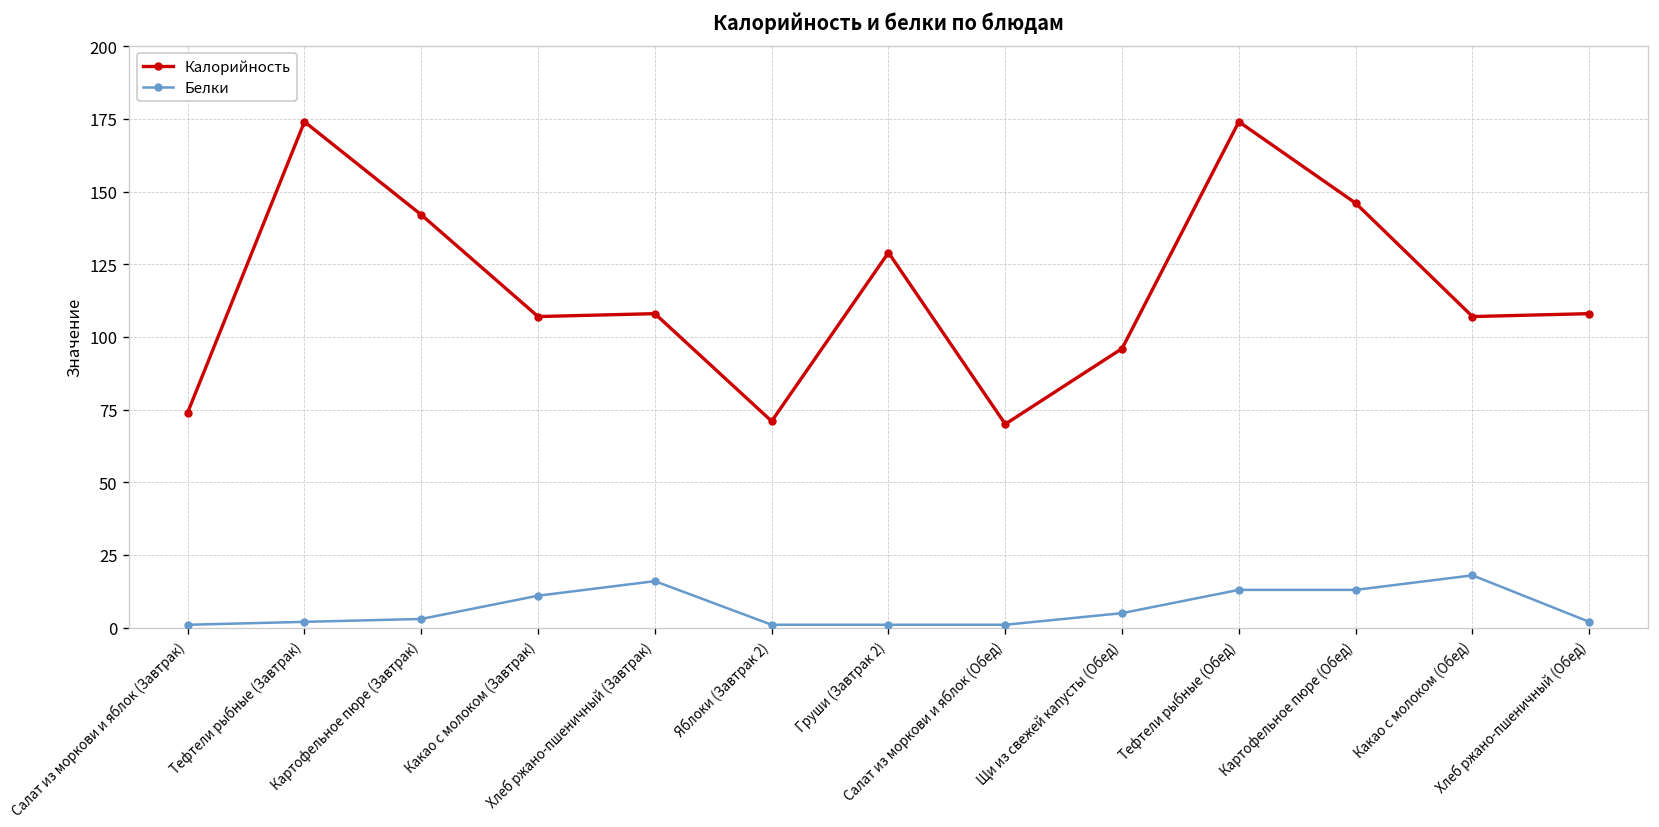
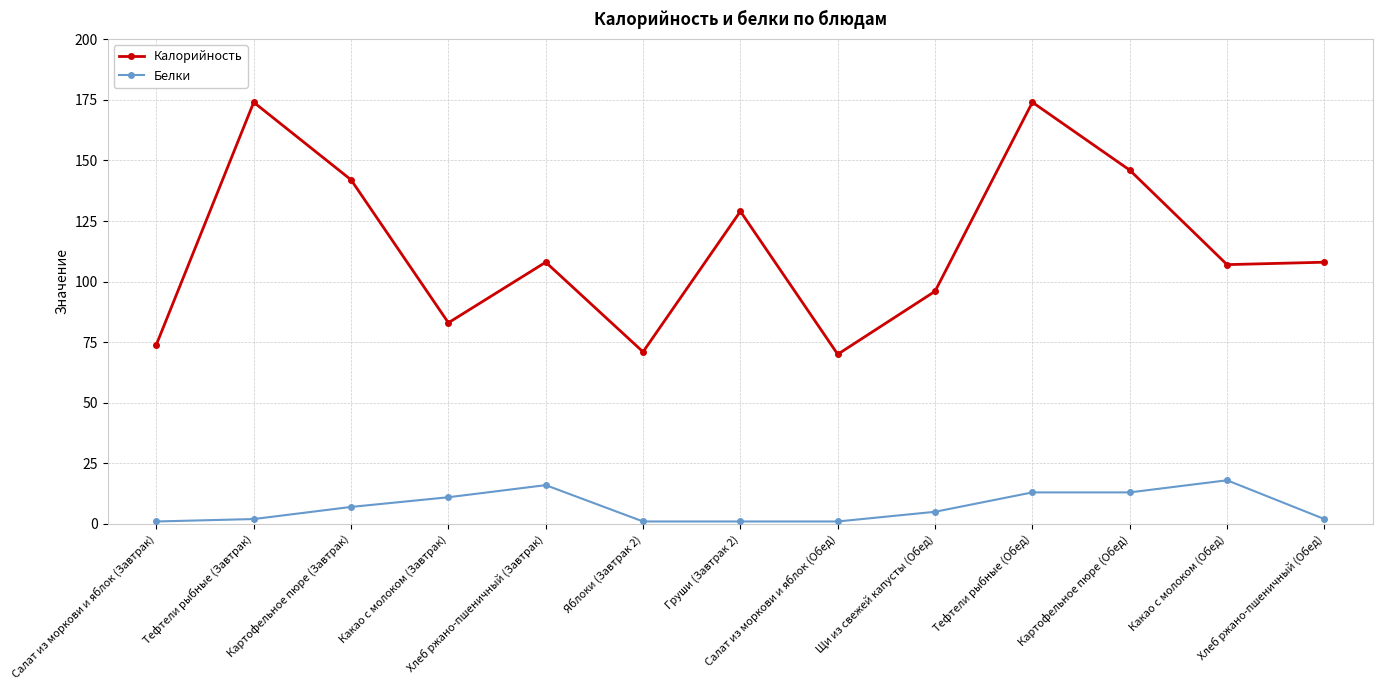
Белки, Картофельное пюре (Завтрак): 3 -> 7
Калорийность, Какао с молоком (Завтрак): 107 -> 83
